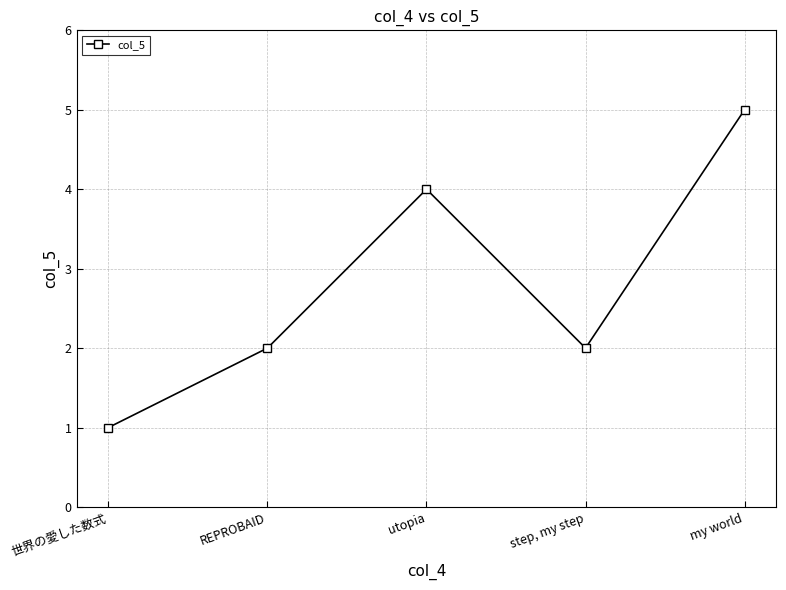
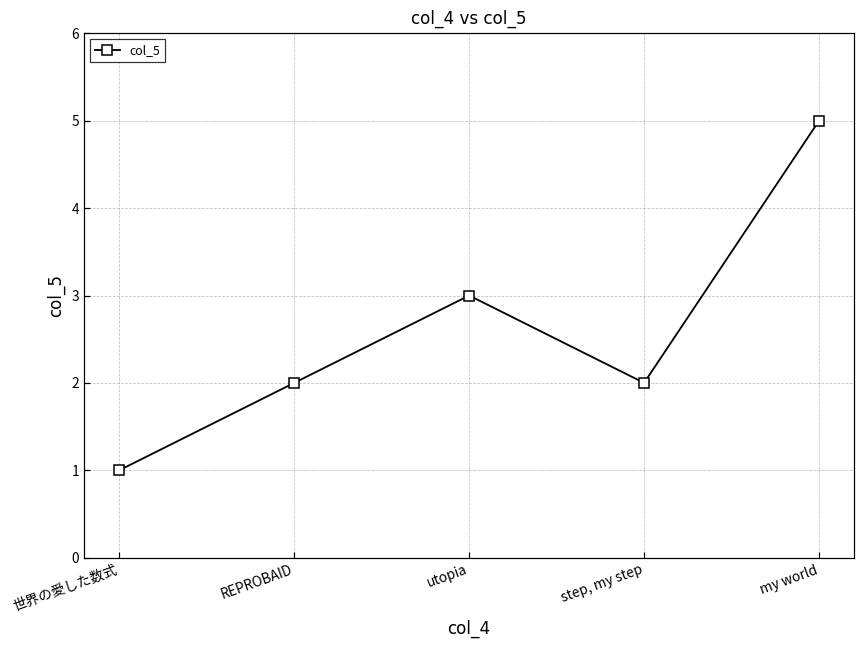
utopia: 4 -> 3
